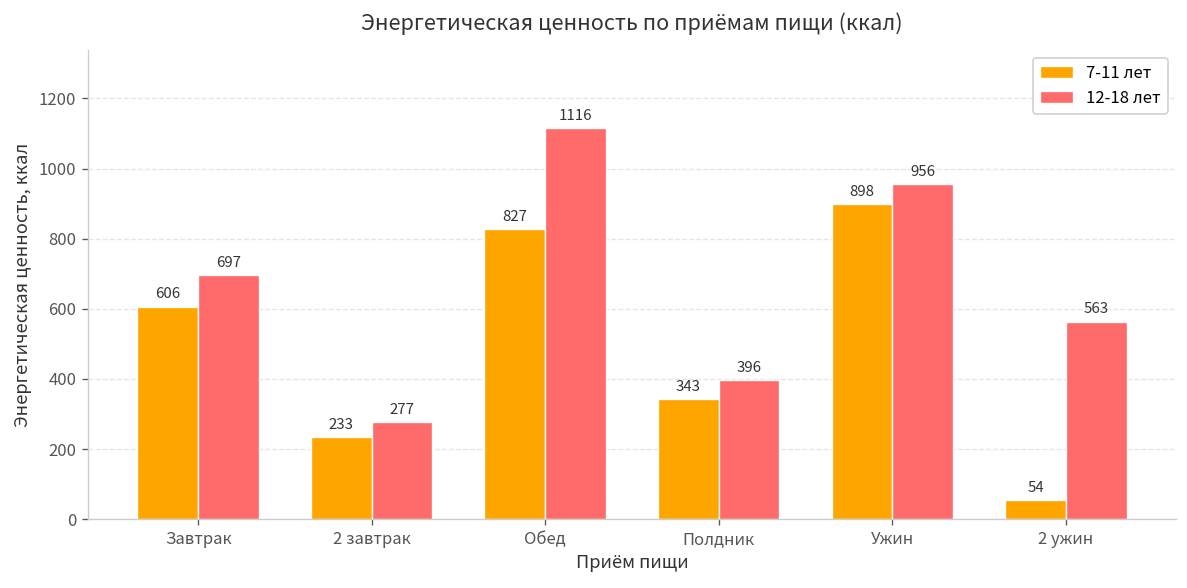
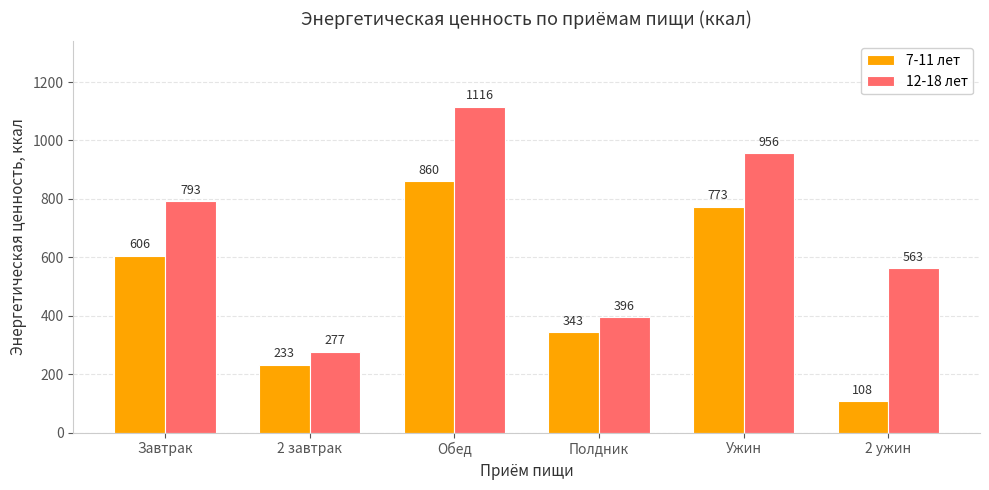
12-18 лет, Завтрак: 697 -> 793
7-11 лет, Обед: 827 -> 860
7-11 лет, Ужин: 898 -> 773
7-11 лет, 2 ужин: 54 -> 108
